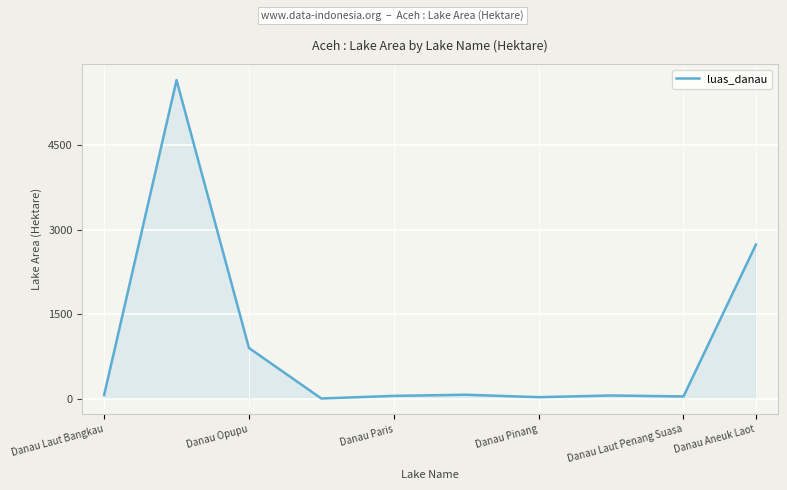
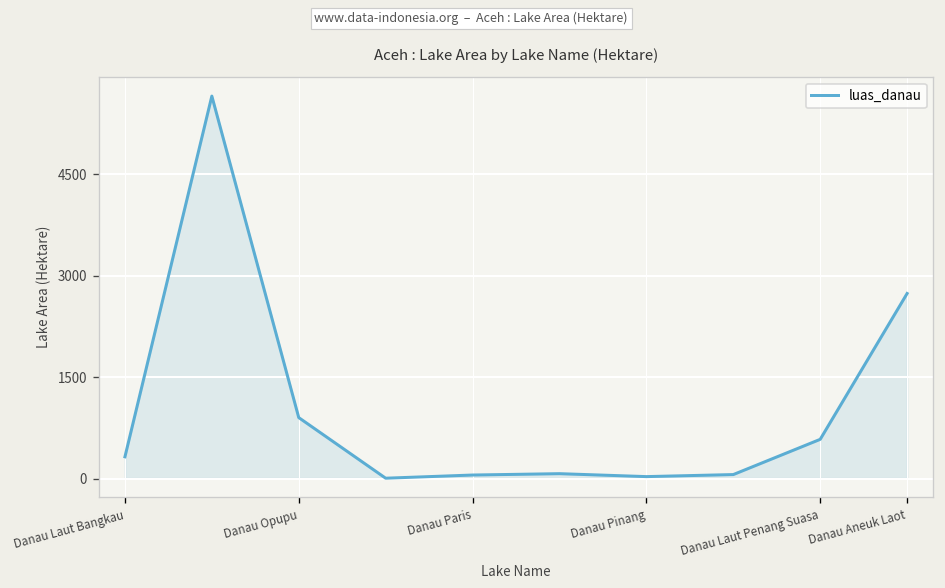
Danau Laut Bangkau: 100 -> 300
Danau Laut Penang Suasa: 0 -> 600
